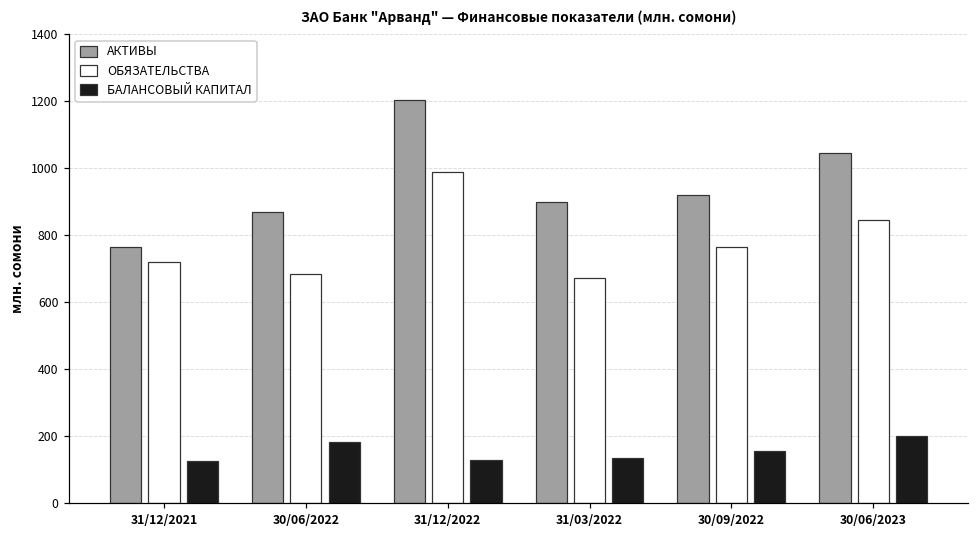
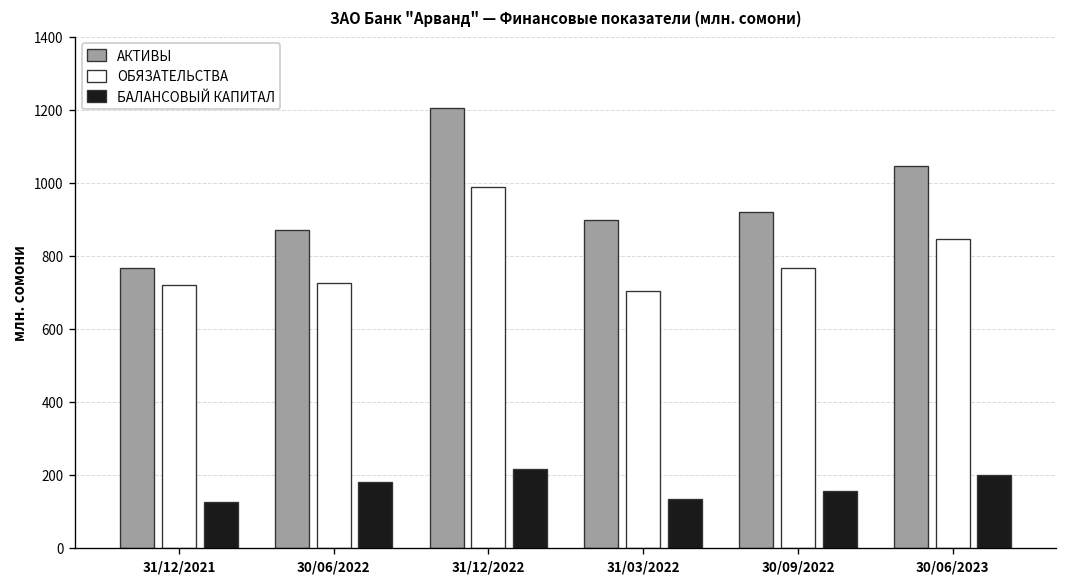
ОБЯЗАТЕЛЬСТВА, 30/06/2022: 680 -> 720
БАЛАНСОВЫЙ КАПИТАЛ, 31/12/2022: 130 -> 220
ОБЯЗАТЕЛЬСТВА, 31/03/2022: 670 -> 700
